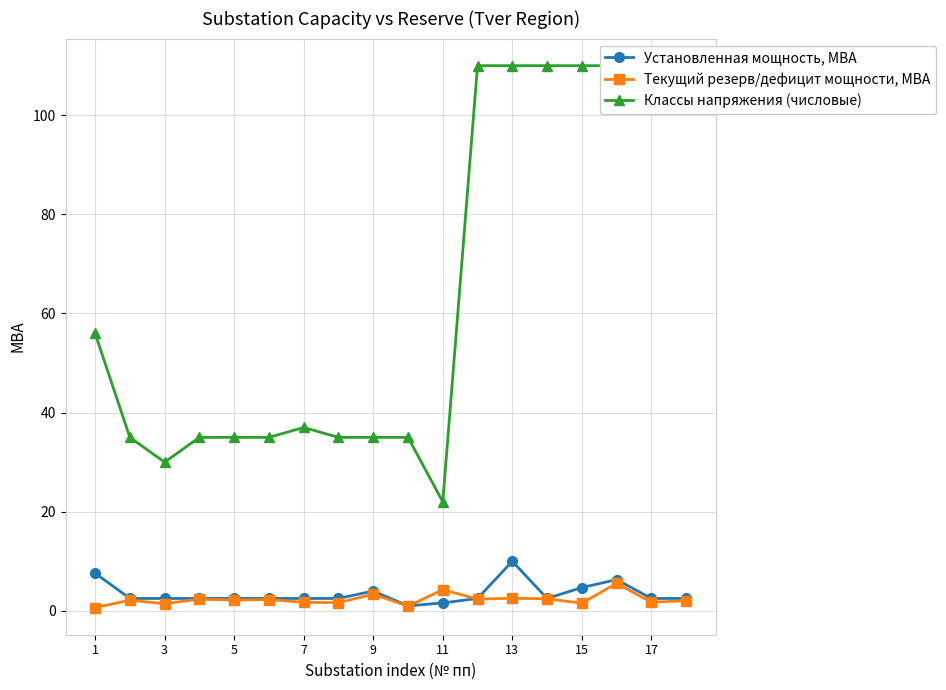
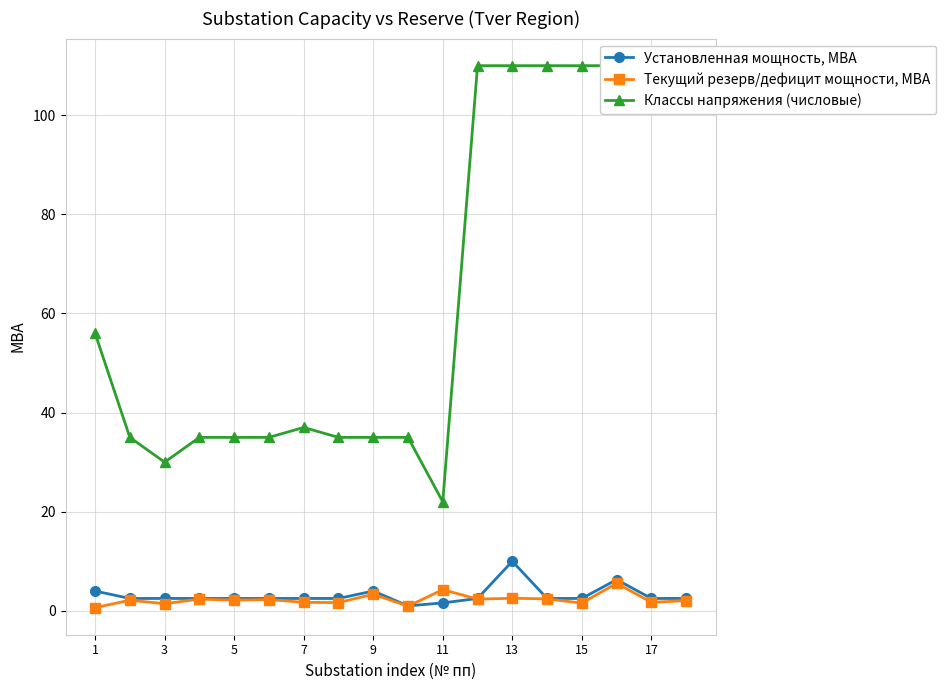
Установленная мощность, МВА, 1: 8 -> 4
Установленная мощность, МВА, 15: 5 -> 3
